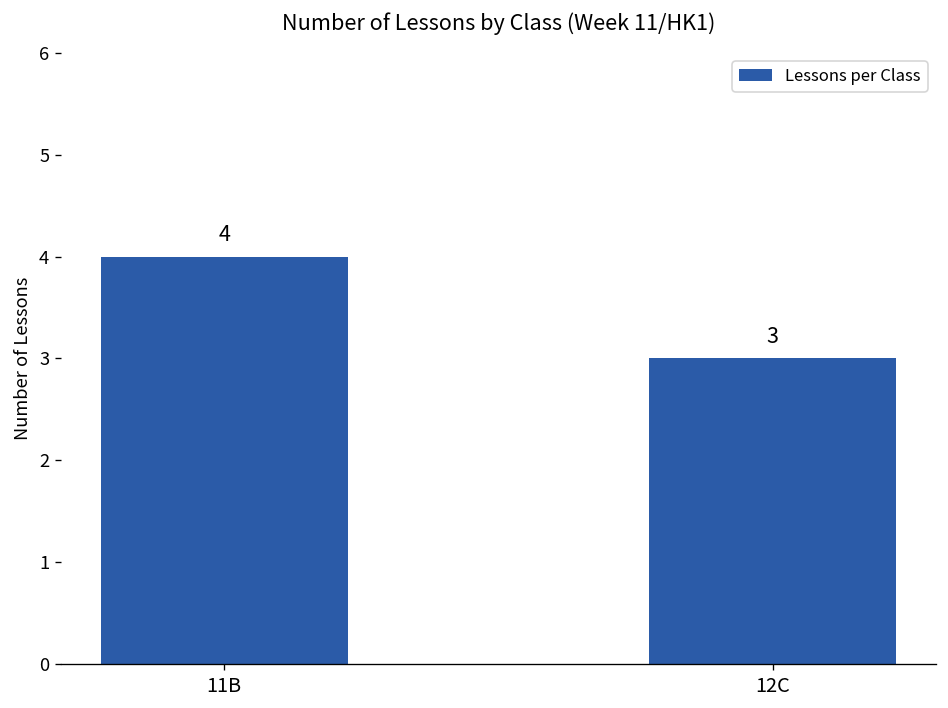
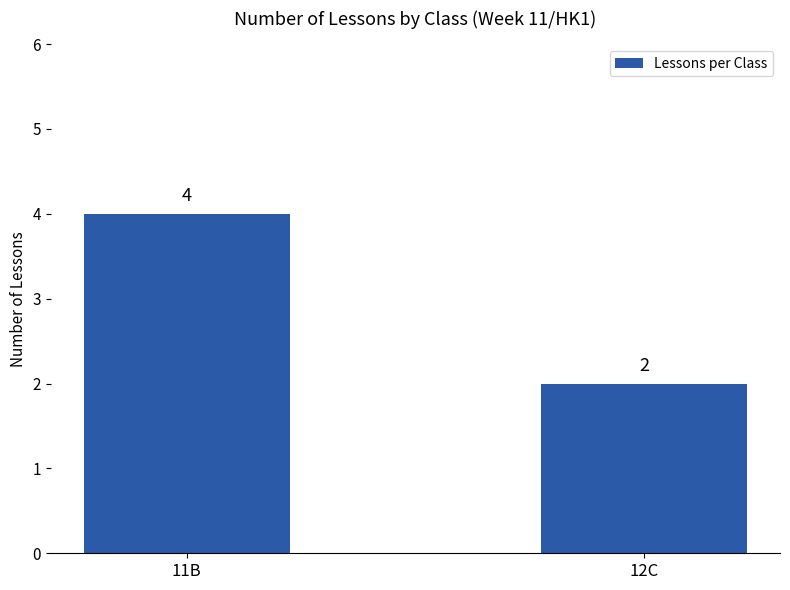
12C: 3 -> 2
